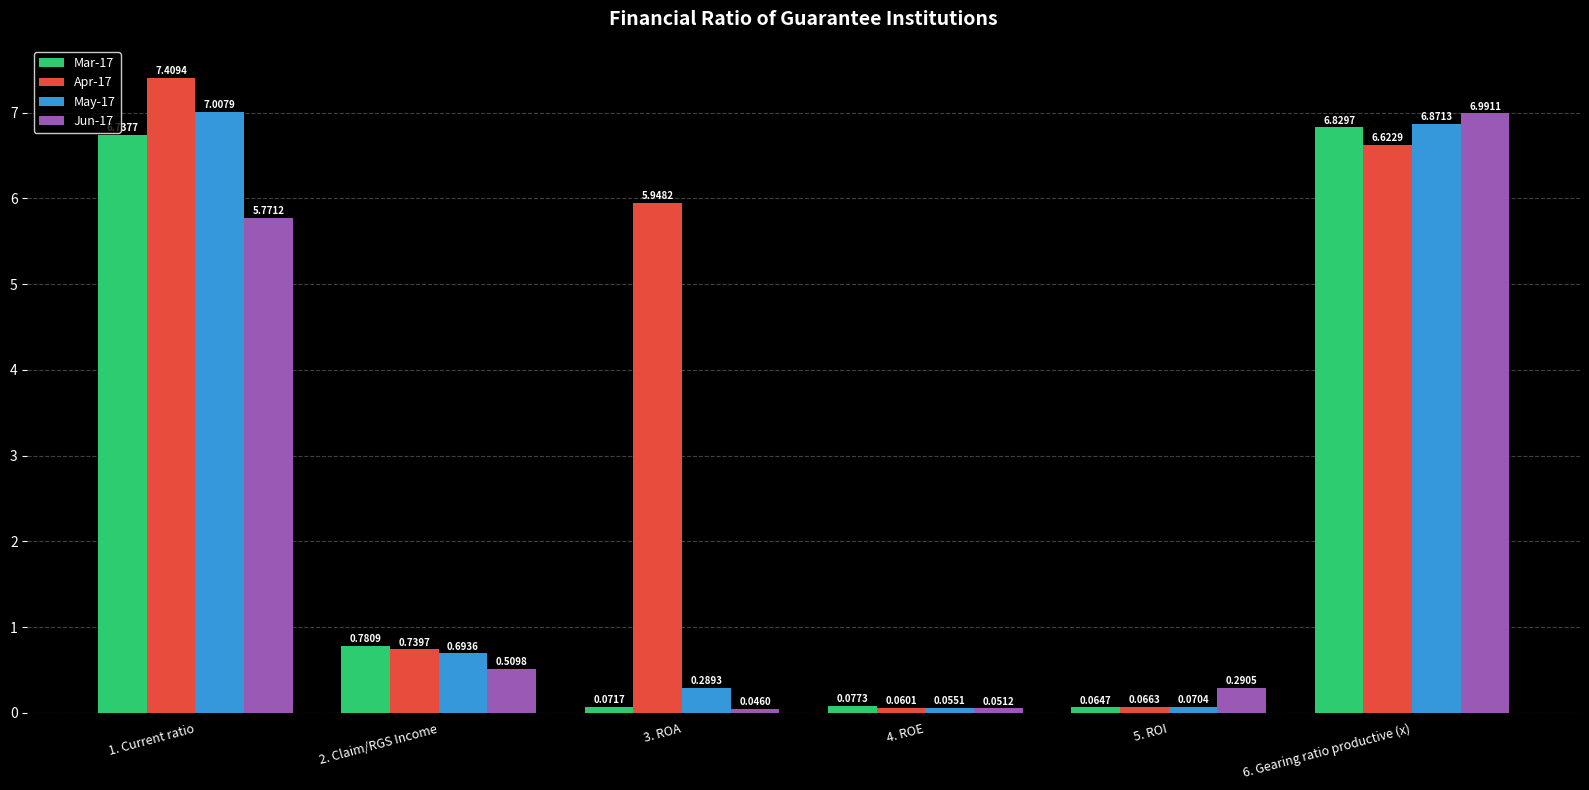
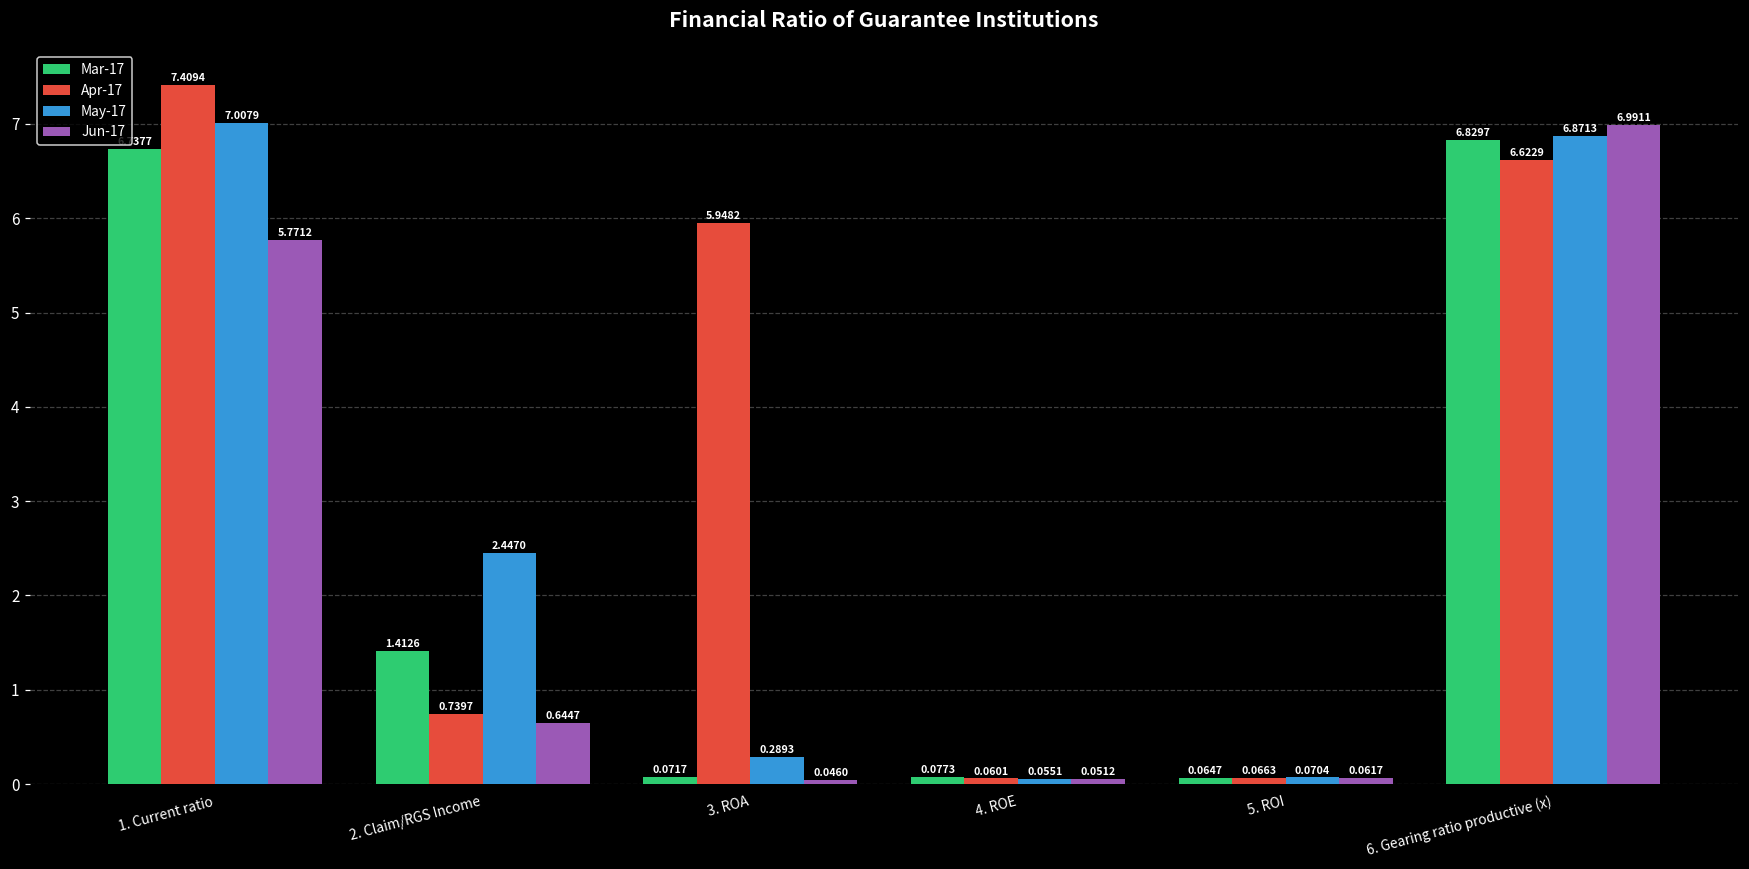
Mar-17, 2. Claim/RGS Income: 0.7809 -> 1.4126
May-17, 2. Claim/RGS Income: 0.6936 -> 2.4470
Jun-17, 2. Claim/RGS Income: 0.5098 -> 0.6447
Jun-17, 5. ROI: 0.2905 -> 0.0617
